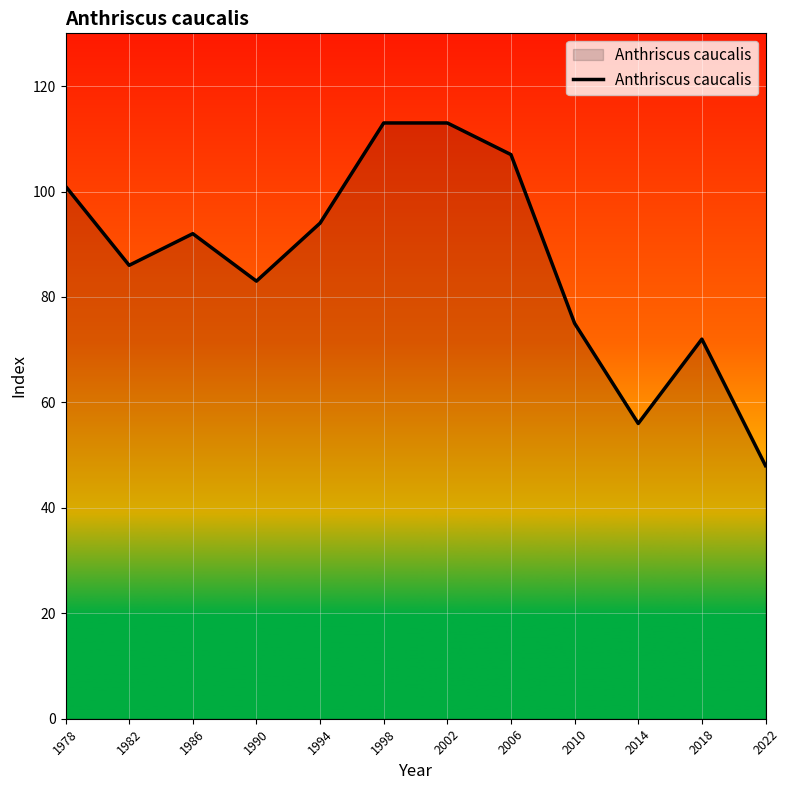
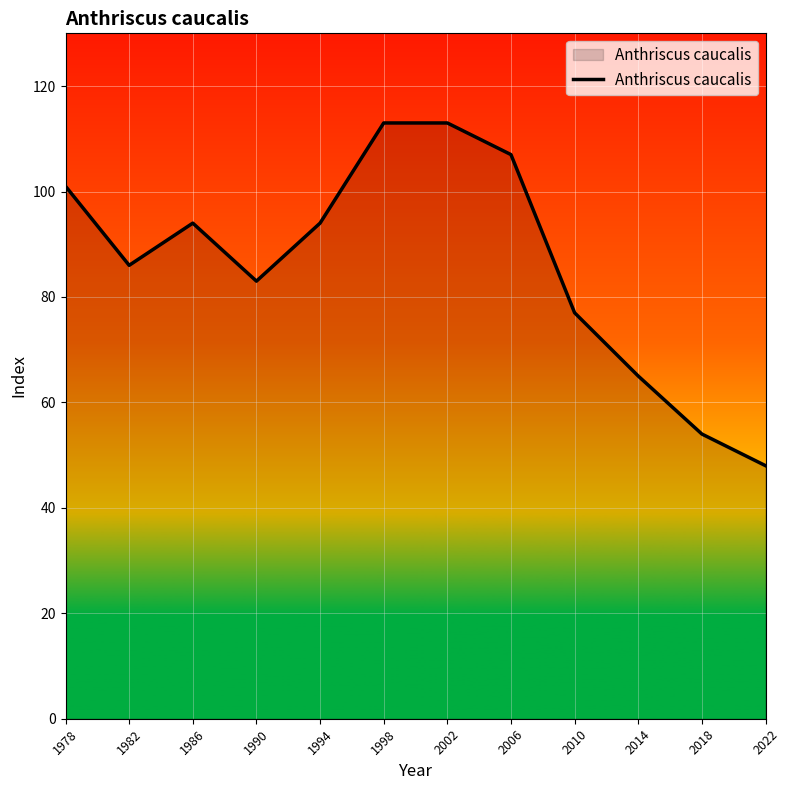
1986: 92 -> 94
2010: 75 -> 77
2014: 56 -> 65
2018: 72 -> 54
